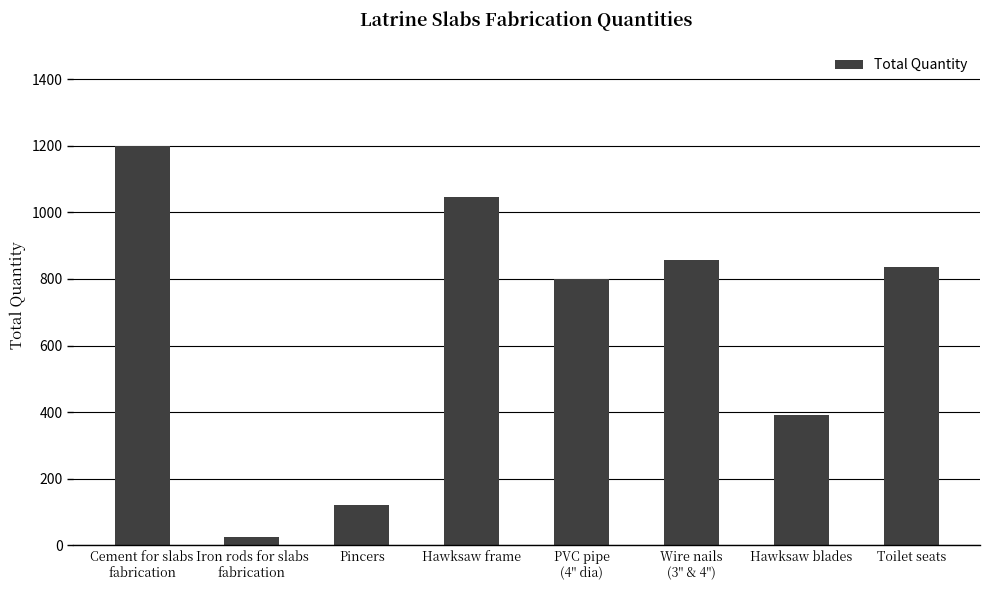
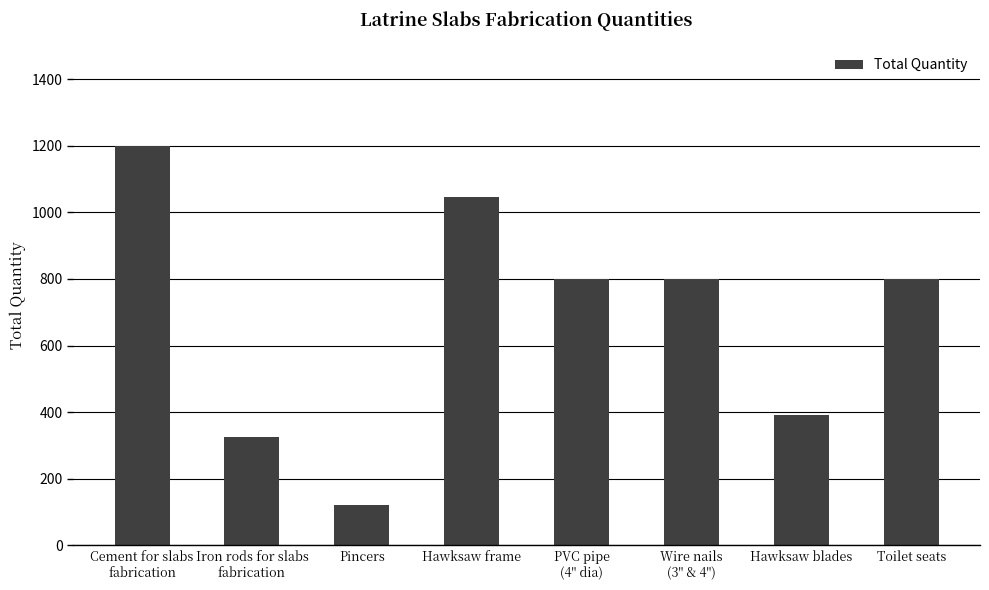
Iron rods for slabs fabrication: 20 -> 320
Wire nails (3'' & 4''): 860 -> 800
Toilet seats: 840 -> 800
